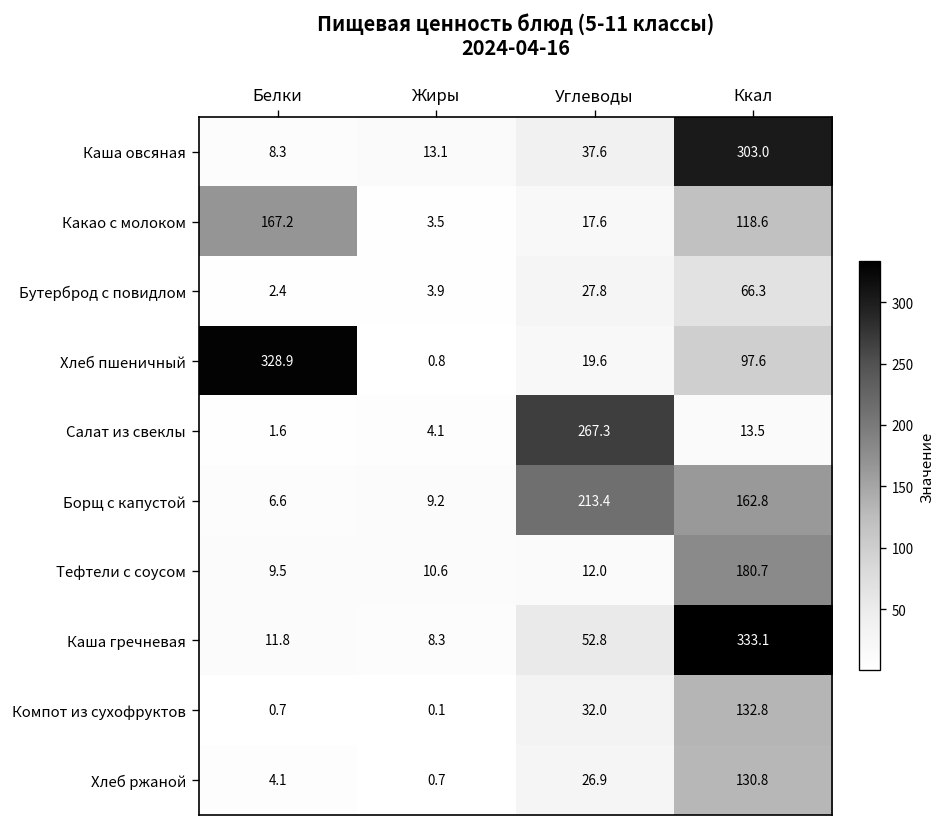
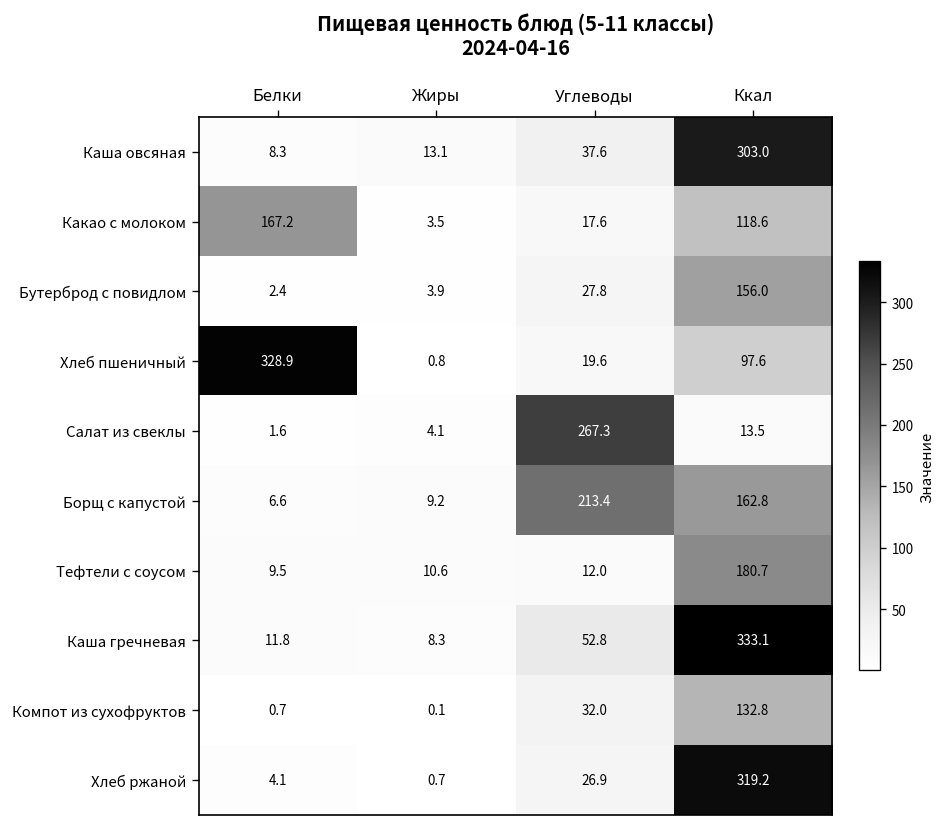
Бутерброд с повидлом, Ккал: 66.3 -> 156.0
Хлеб ржаной, Ккал: 130.8 -> 319.2
